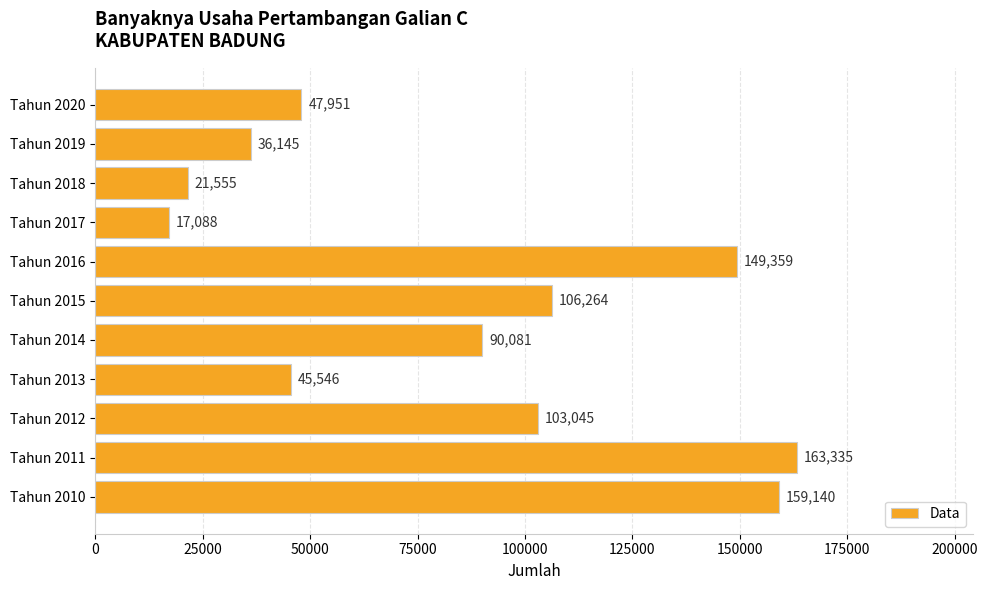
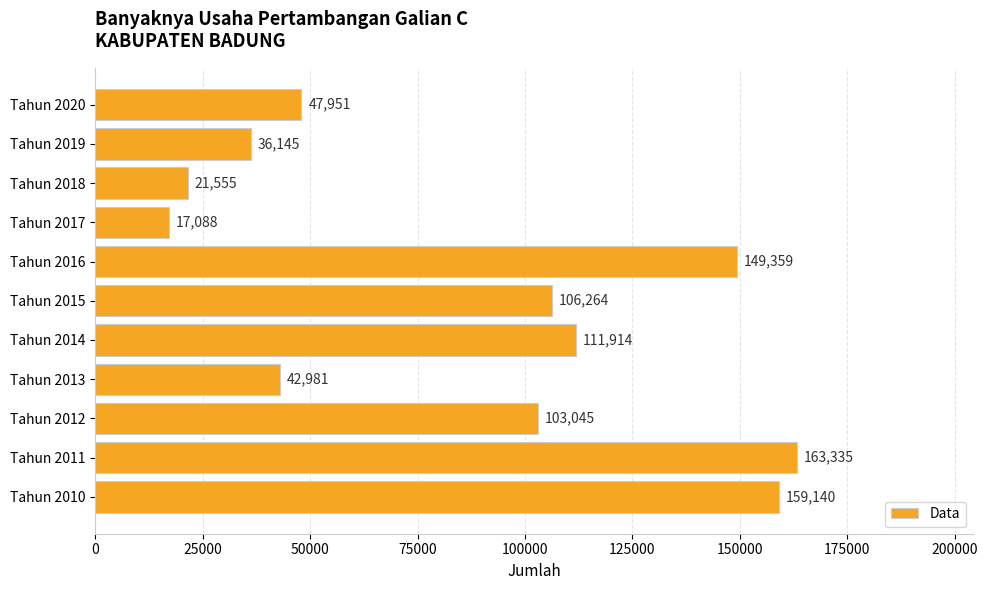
Tahun 2014: 90,081 -> 111,914
Tahun 2013: 45,546 -> 42,981
